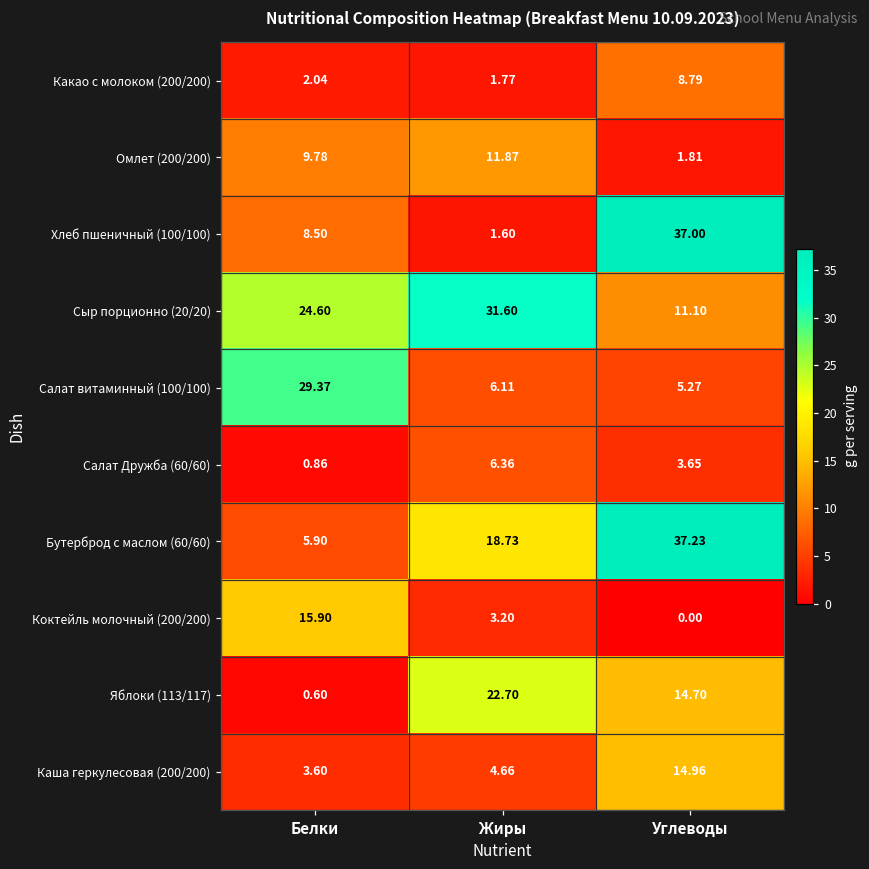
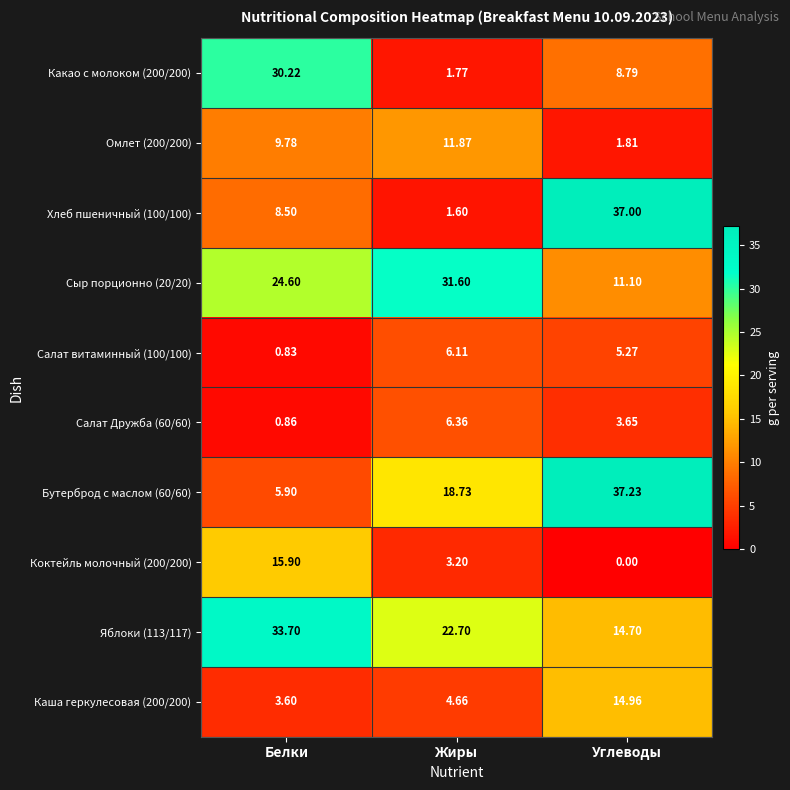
Какао с молоком (200/200), Белки: 2.04 -> 30.22
Салат витаминный (100/100), Белки: 29.37 -> 0.83
Яблоки (113/117), Белки: 0.60 -> 33.70
